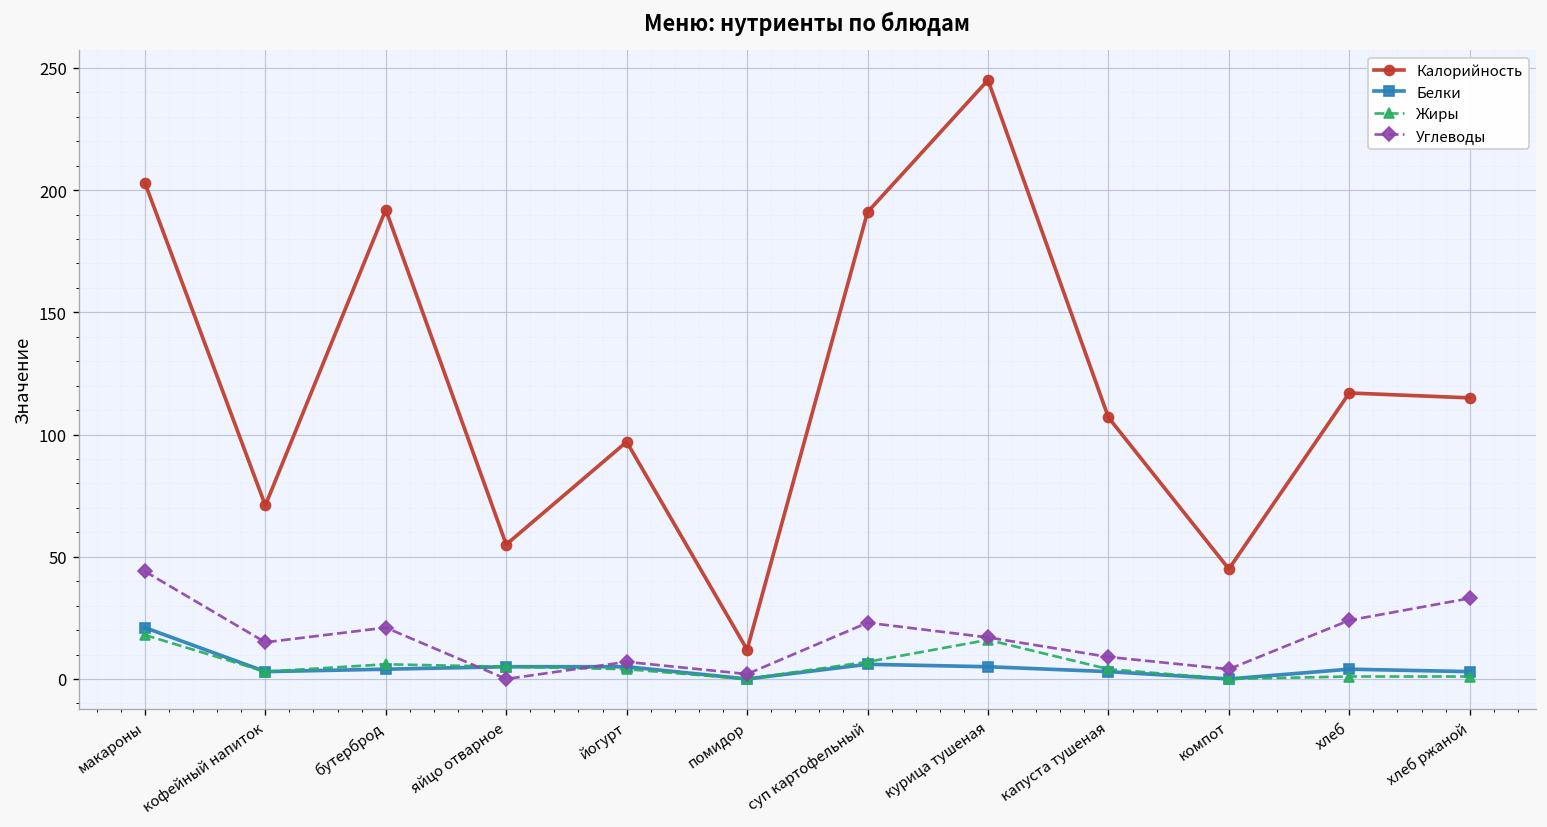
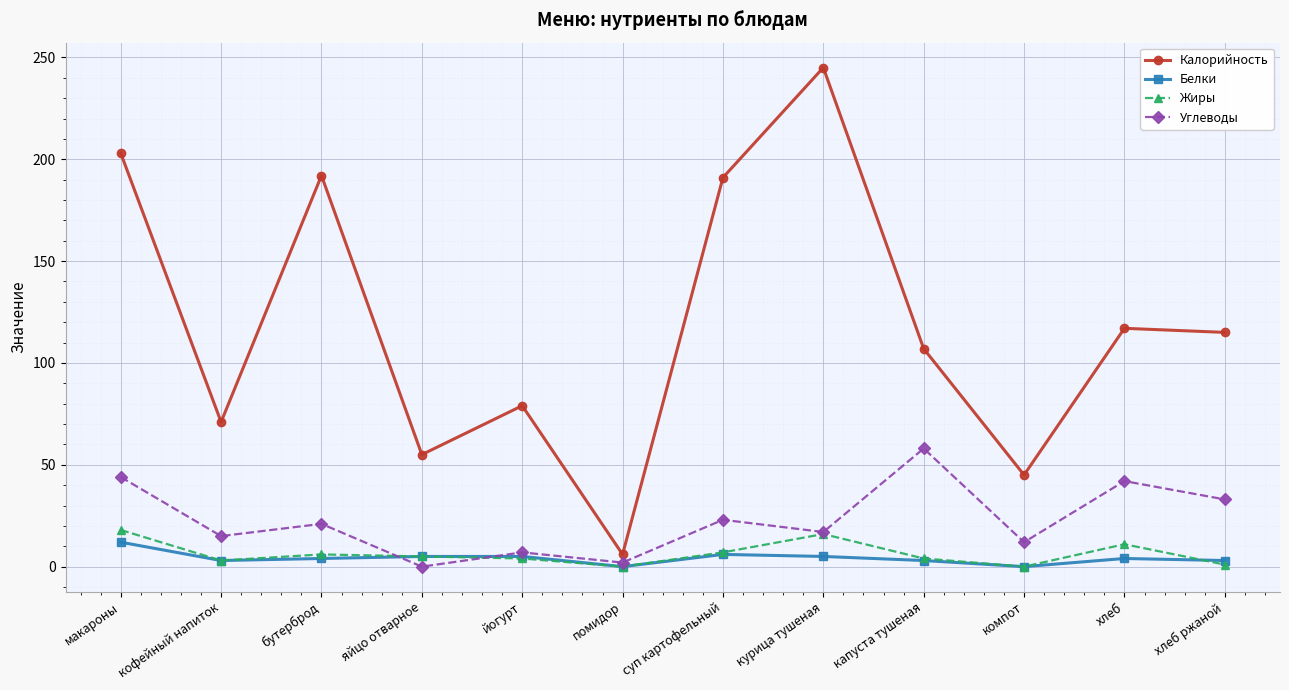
Белки, макароны: 21 -> 12
Калорийность, йогурт: 97 -> 79
Калорийность, помидор: 12 -> 6
Углеводы, капуста тушеная: 9 -> 58
Углеводы, компот: 4 -> 12
Жиры, хлеб: 1 -> 11
Углеводы, хлеб: 24 -> 42
